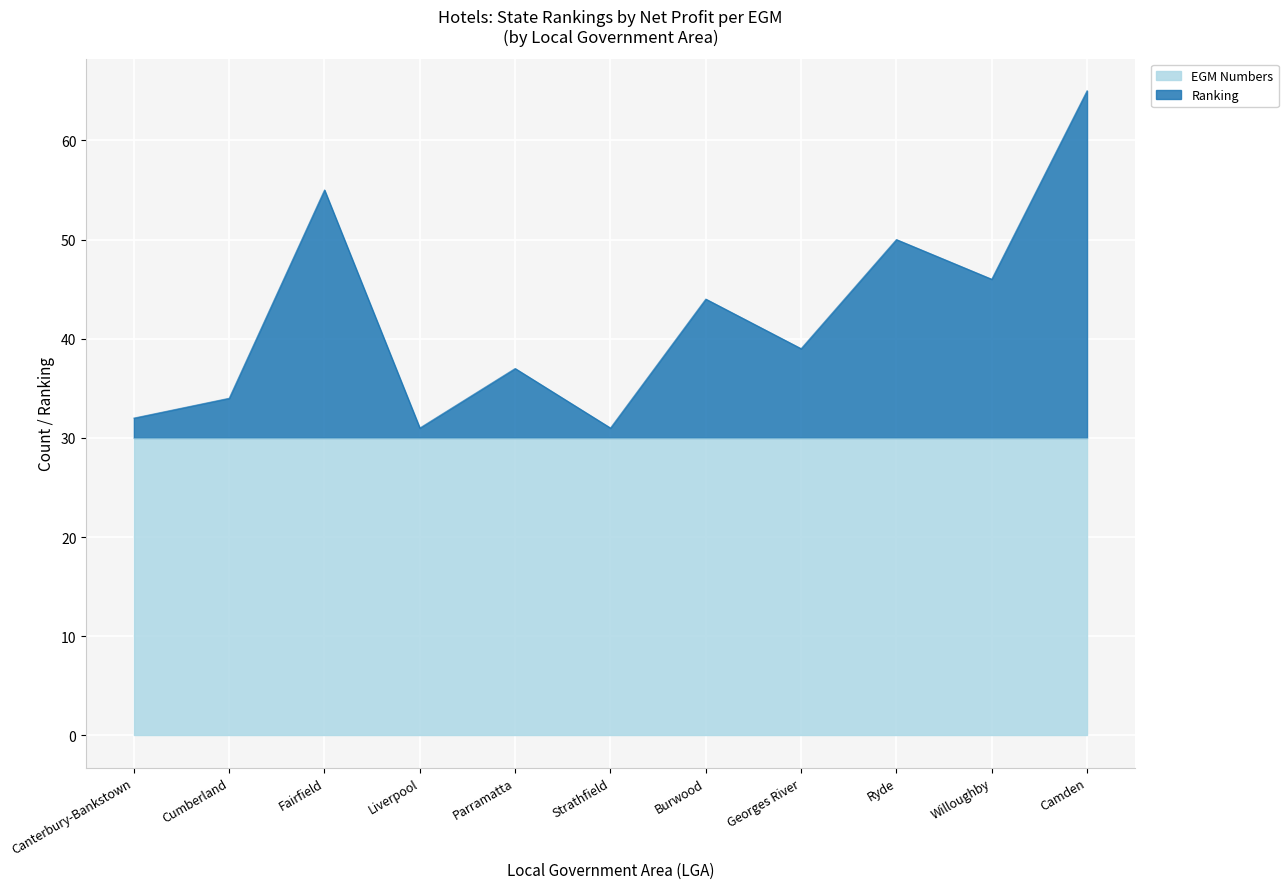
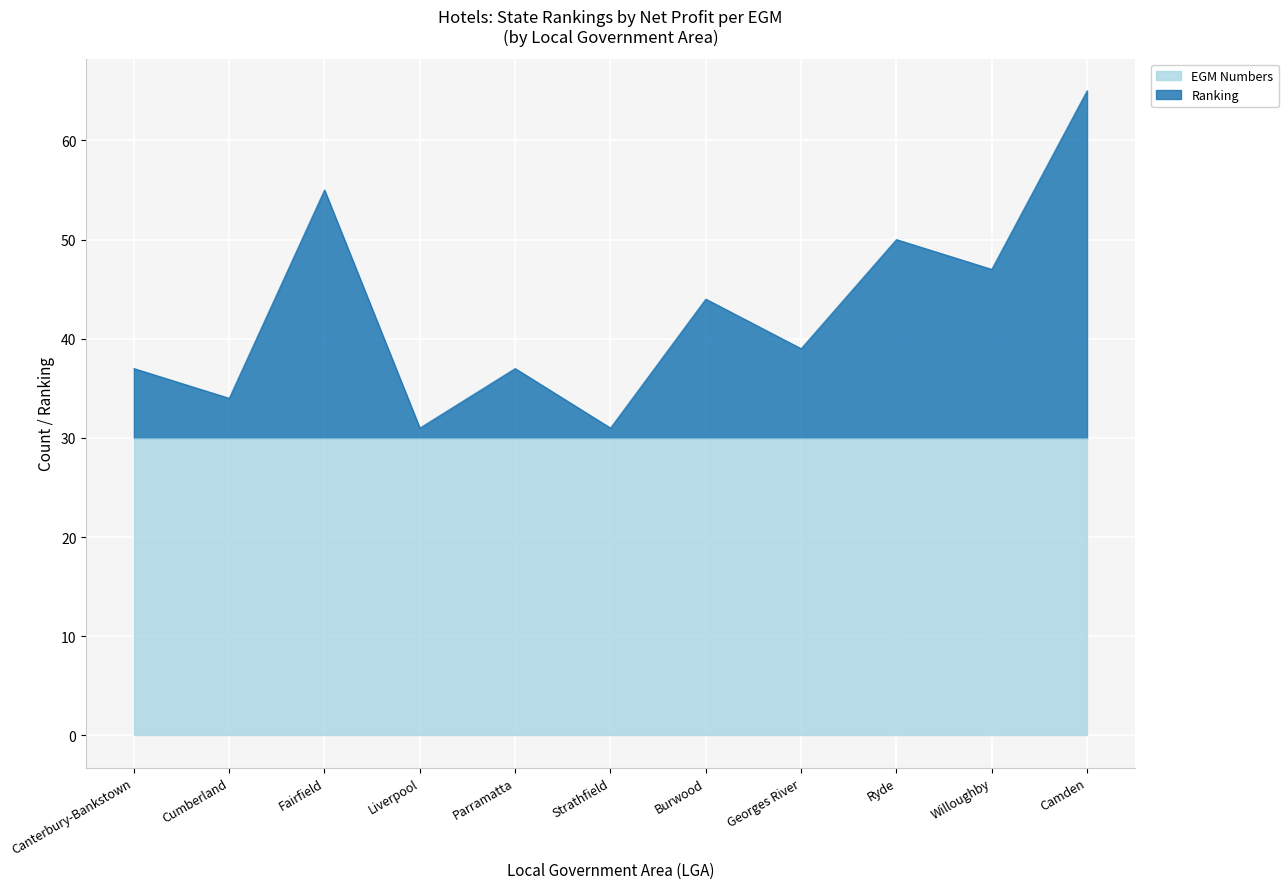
Ranking, Canterbury-Bankstown: 32 -> 37
Ranking, Willoughby: 46 -> 47
